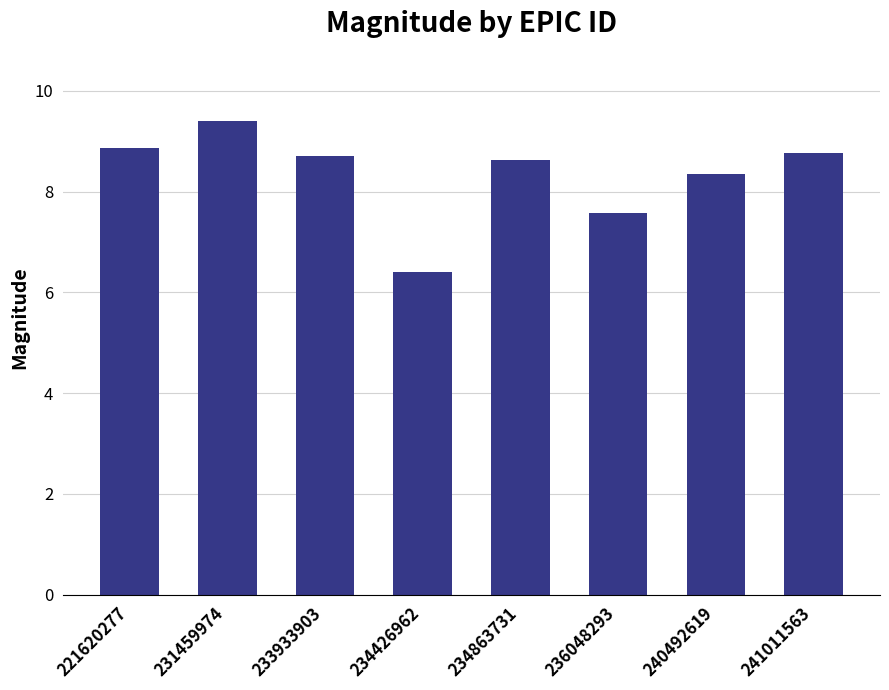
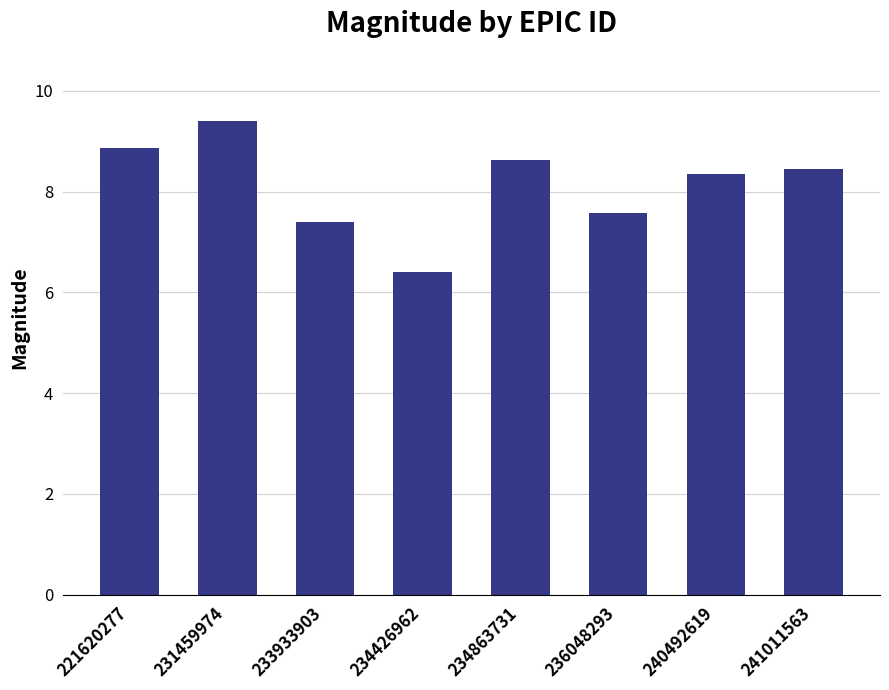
233933903: 8.7 -> 7.4
241011563: 8.8 -> 8.4
